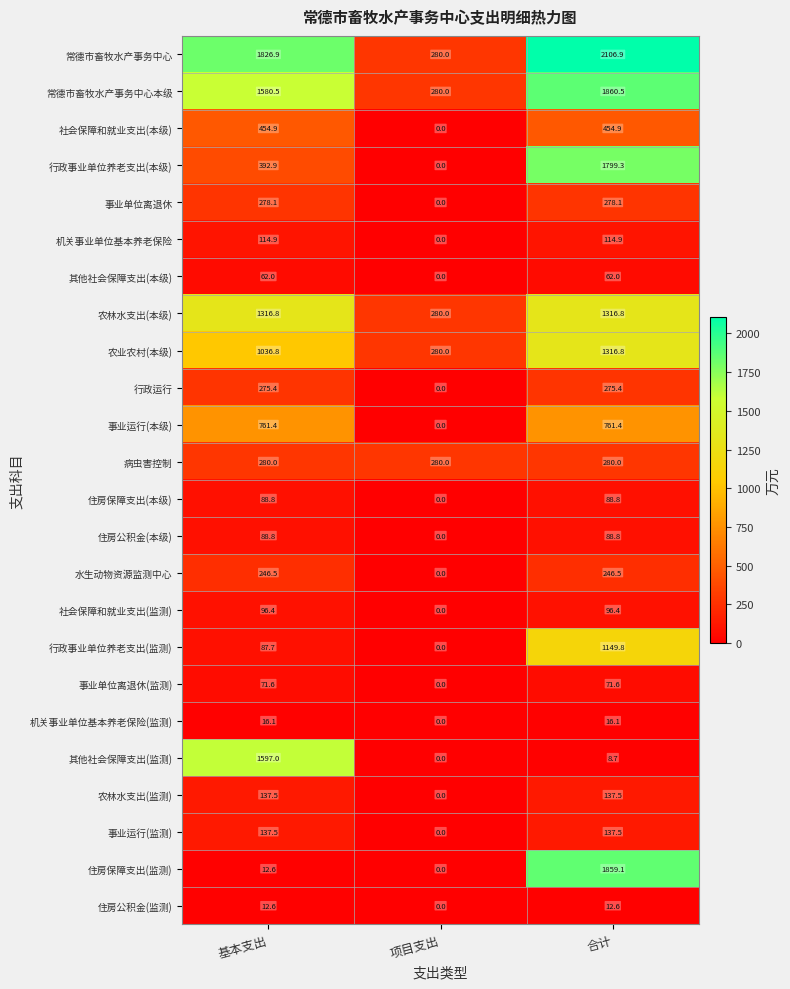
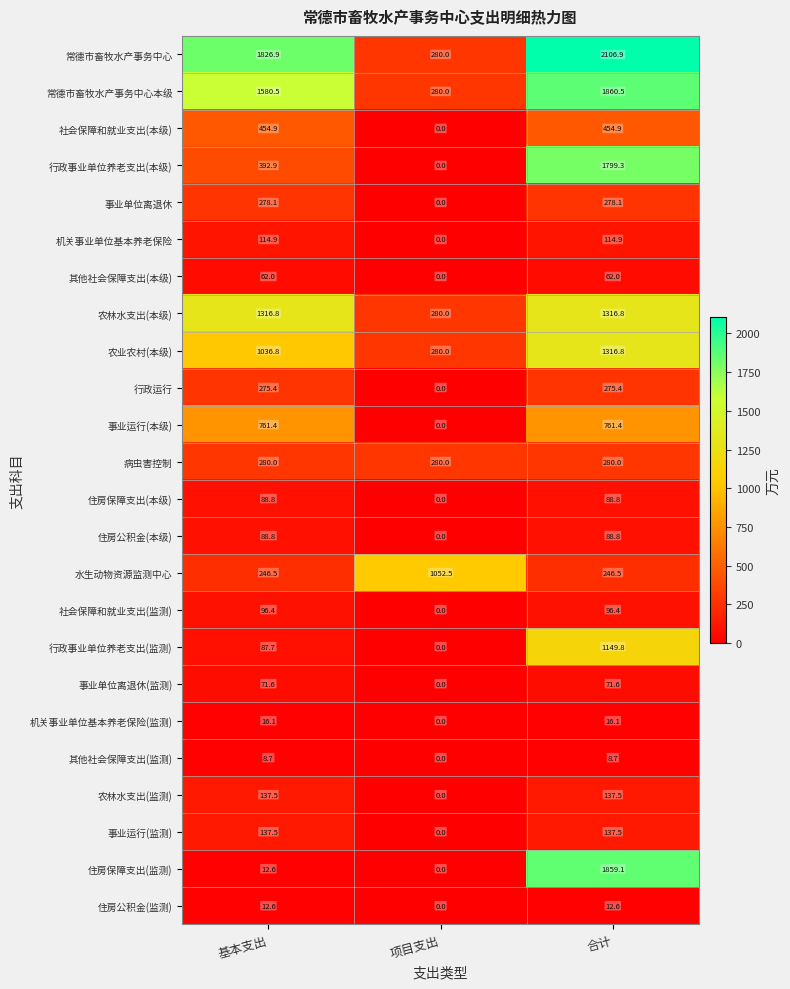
水生动物资源监测中心, 项目支出: 0.0 -> 1052.5
其他社会保障支出(监测), 基本支出: 1597.0 -> 8.7
